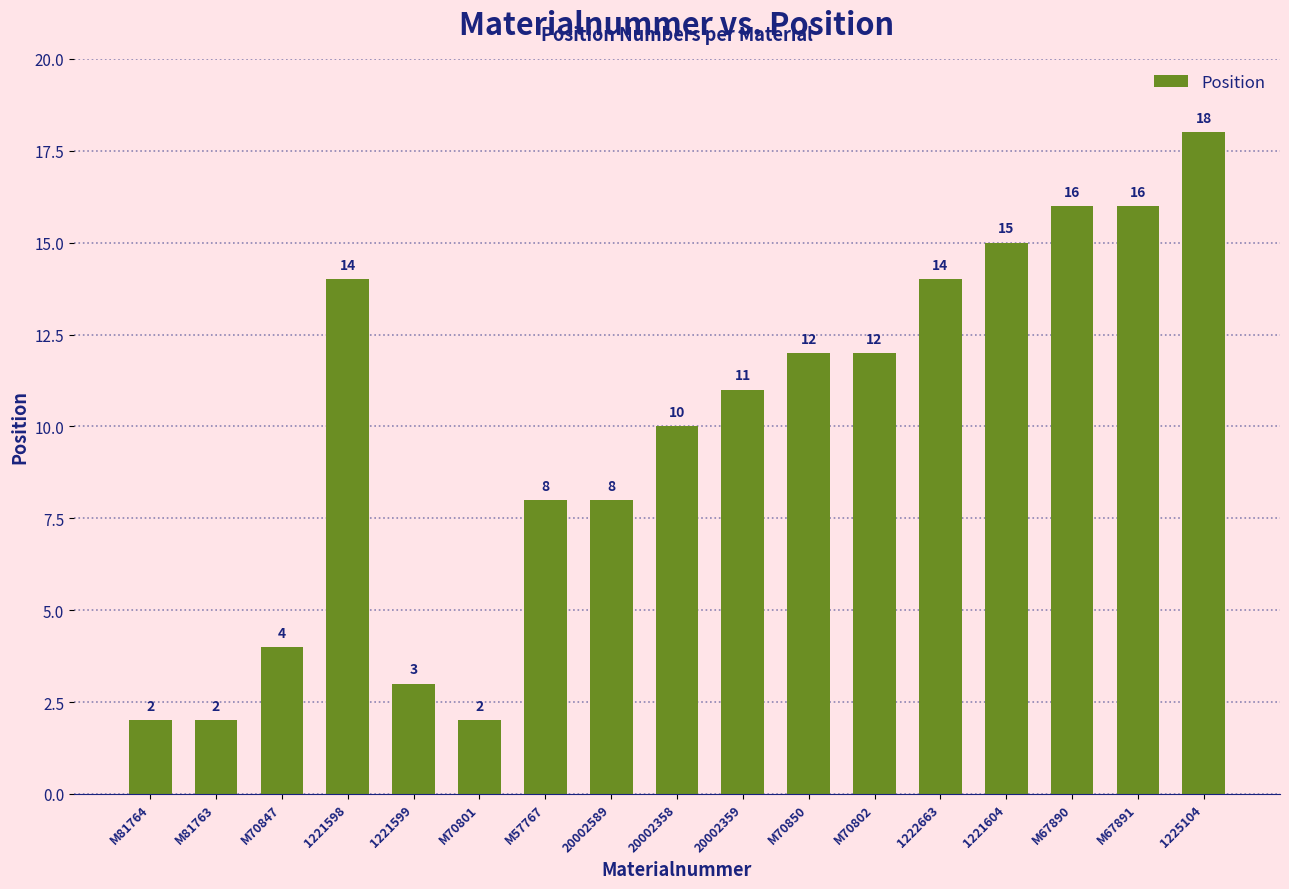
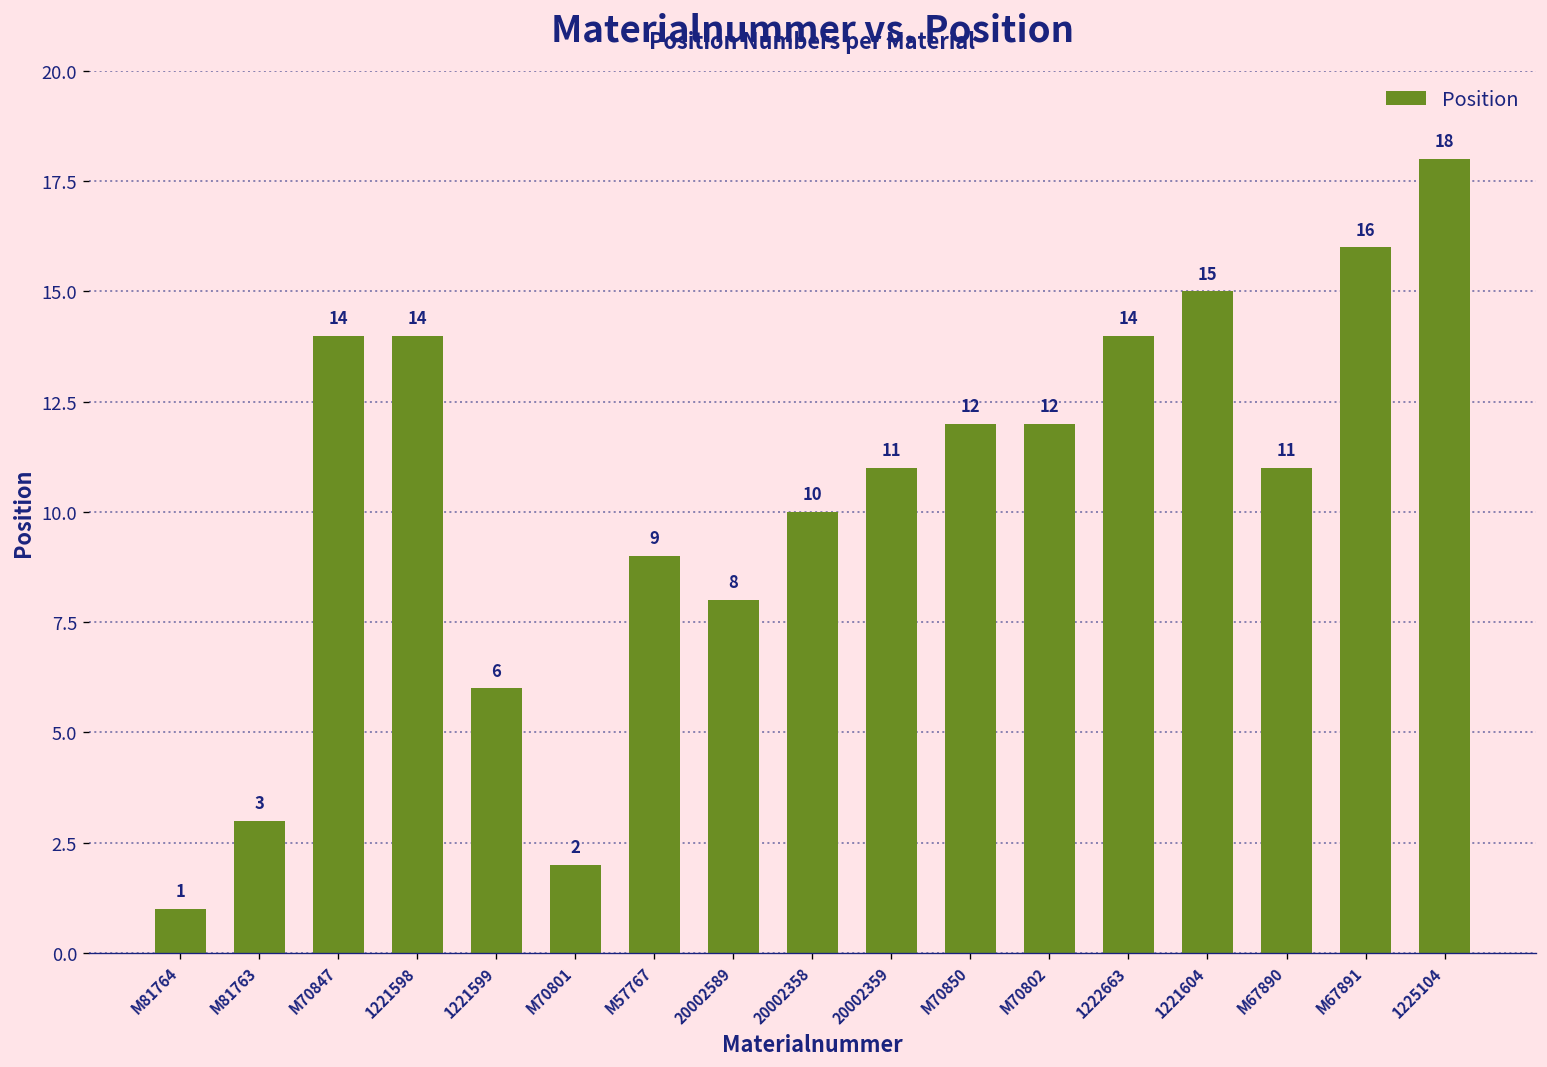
M81764: 2 -> 1
M81763: 2 -> 3
M70847: 4 -> 14
1221599: 3 -> 6
M57767: 8 -> 9
M67890: 16 -> 11
